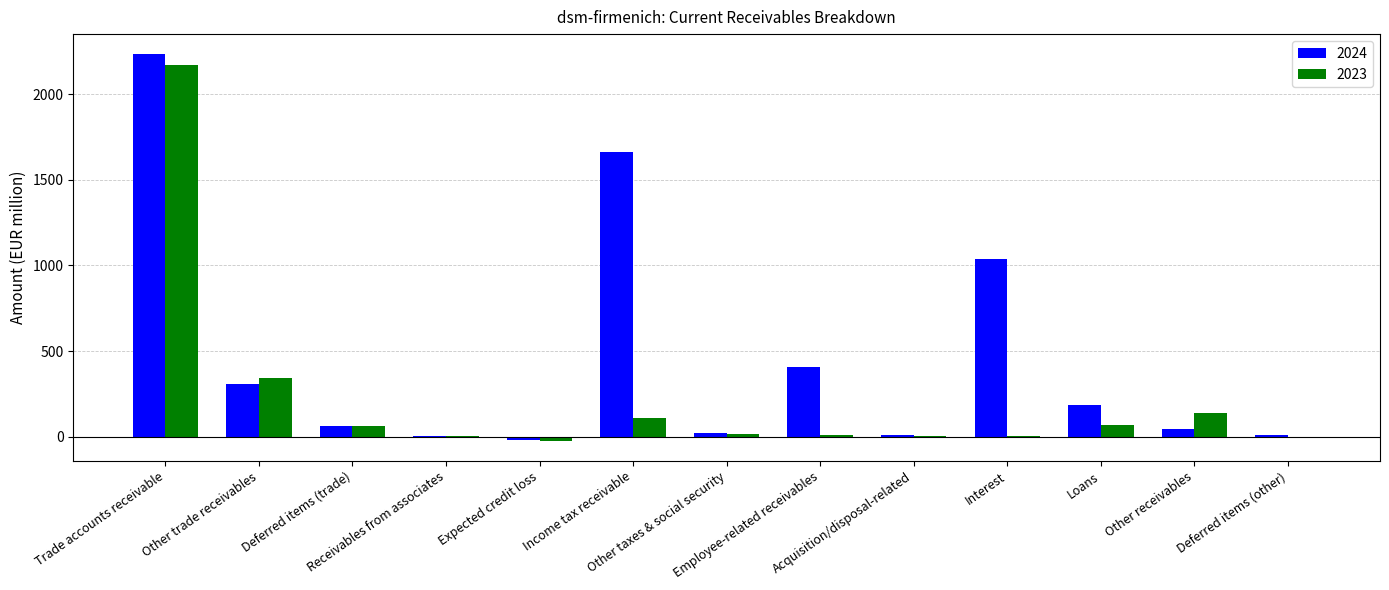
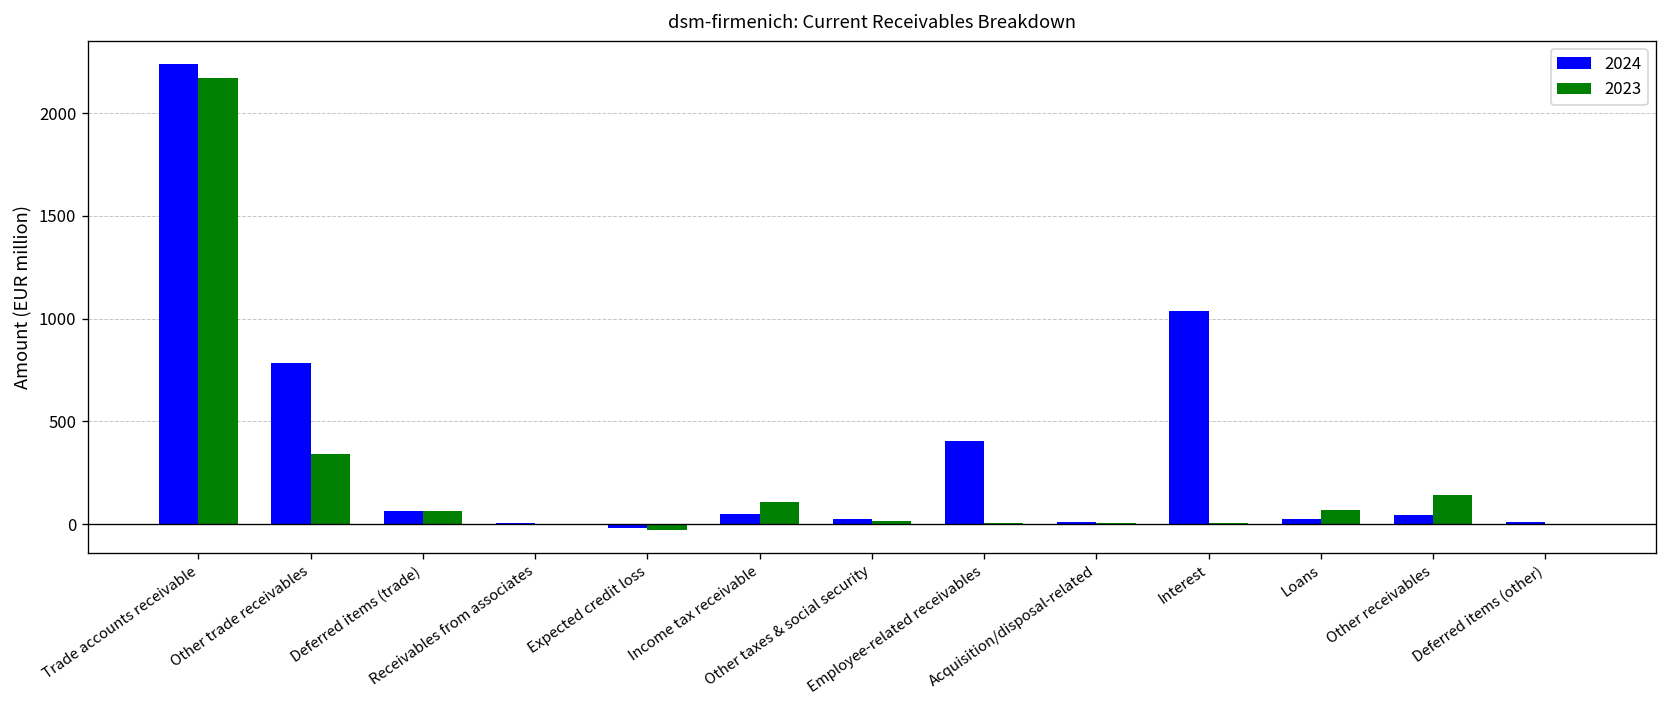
2024, Other trade receivables: 310 -> 790
2024, Income tax receivable: 1660 -> 50
2024, Loans: 190 -> 20
